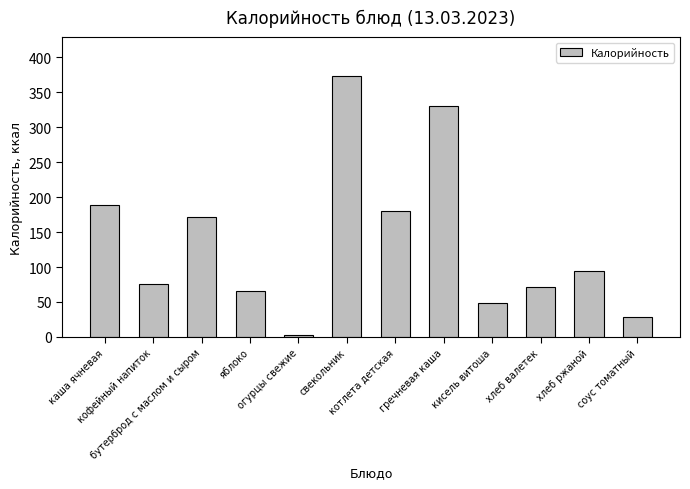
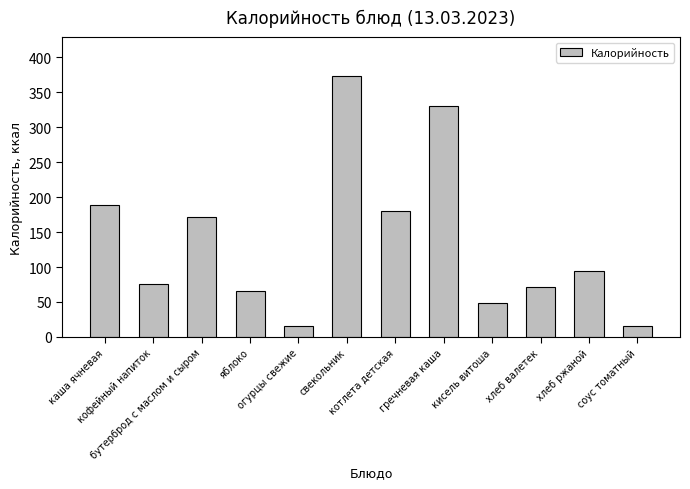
огурцы свежие: 0 -> 20
соус томатный: 30 -> 20
